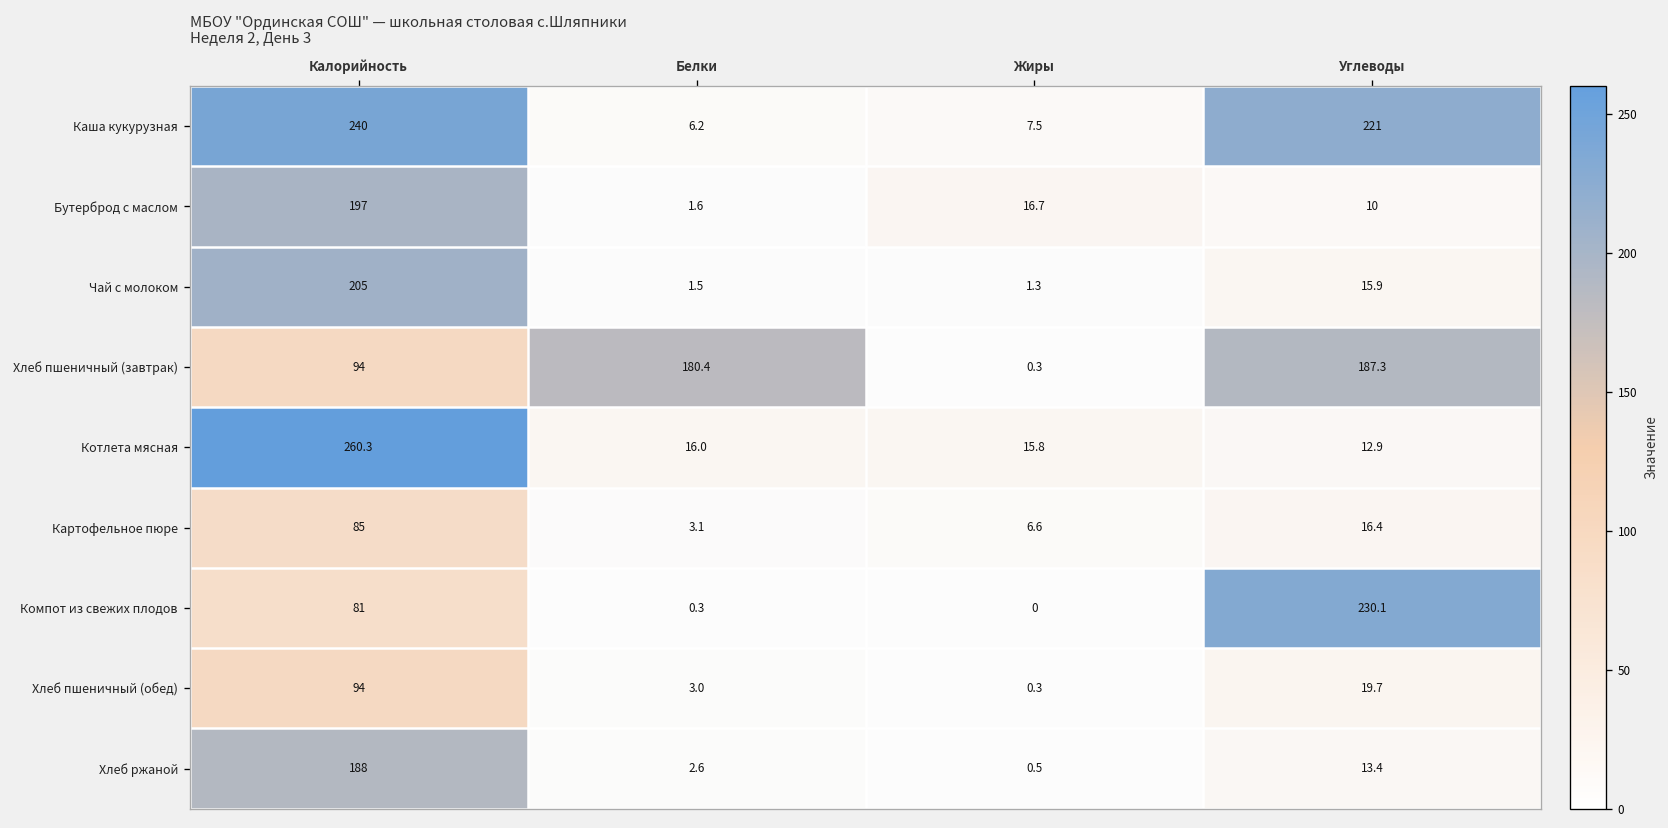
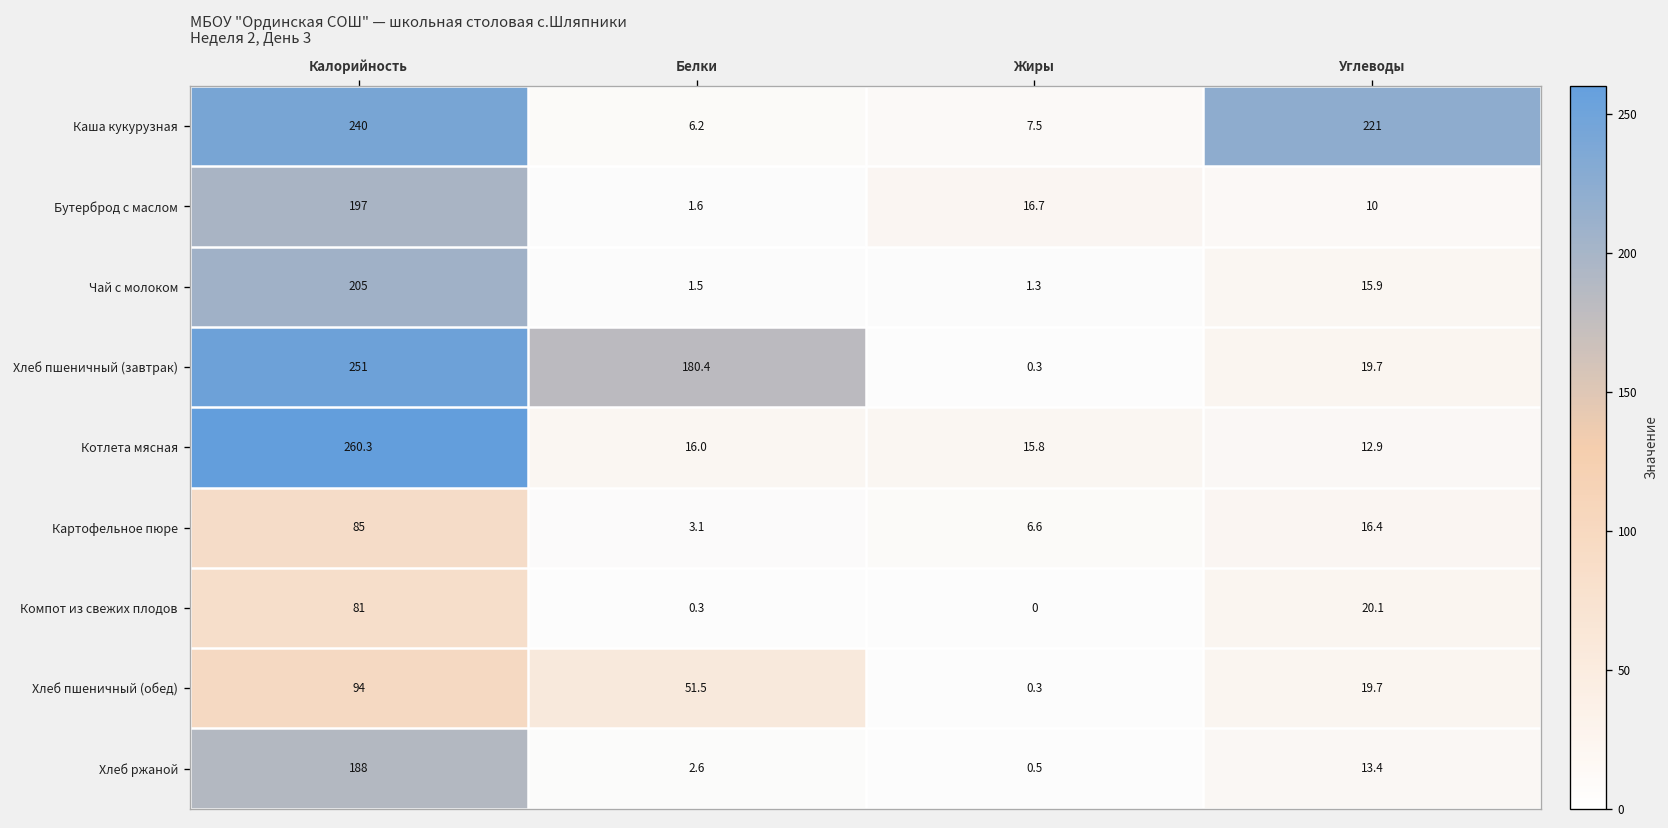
Хлеб пшеничный (завтрак), Калорийность: 94 -> 251
Хлеб пшеничный (завтрак), Углеводы: 187.3 -> 19.7
Компот из свежих плодов, Углеводы: 230.1 -> 20.1
Хлеб пшеничный (обед), Белки: 3.0 -> 51.5
